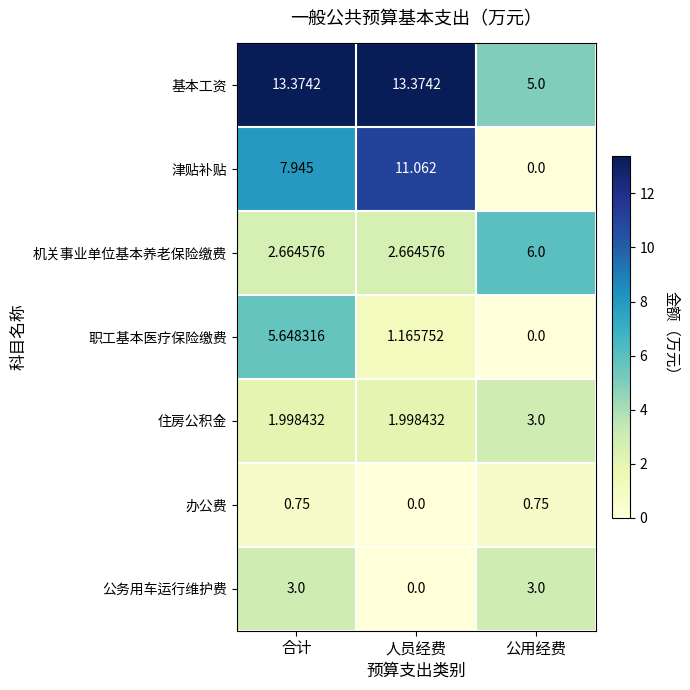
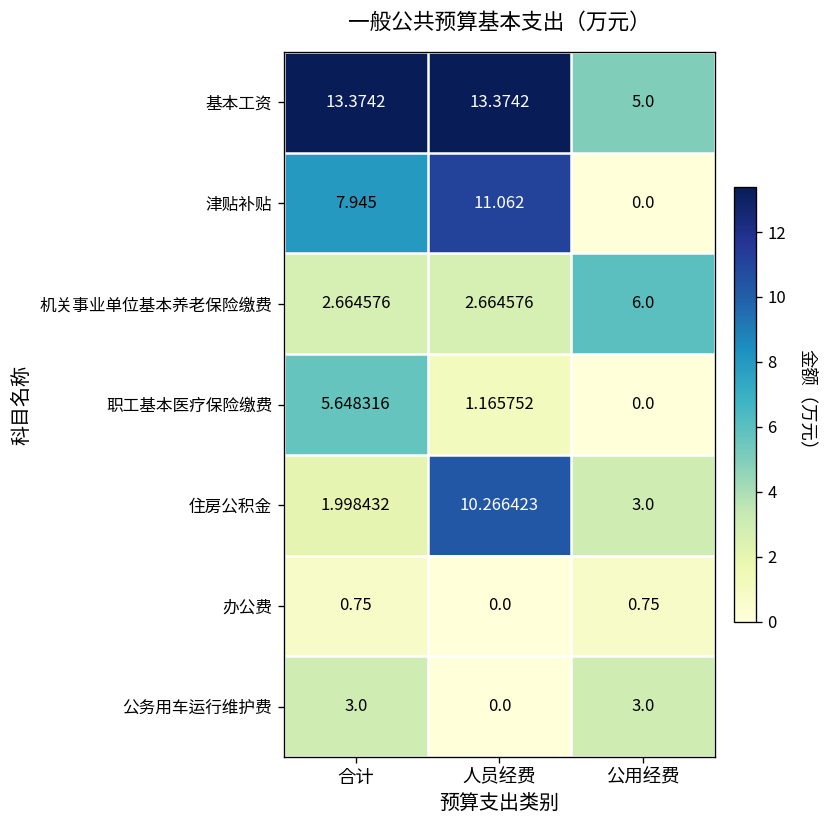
住房公积金, 人员经费: 1.998432 -> 10.266423
